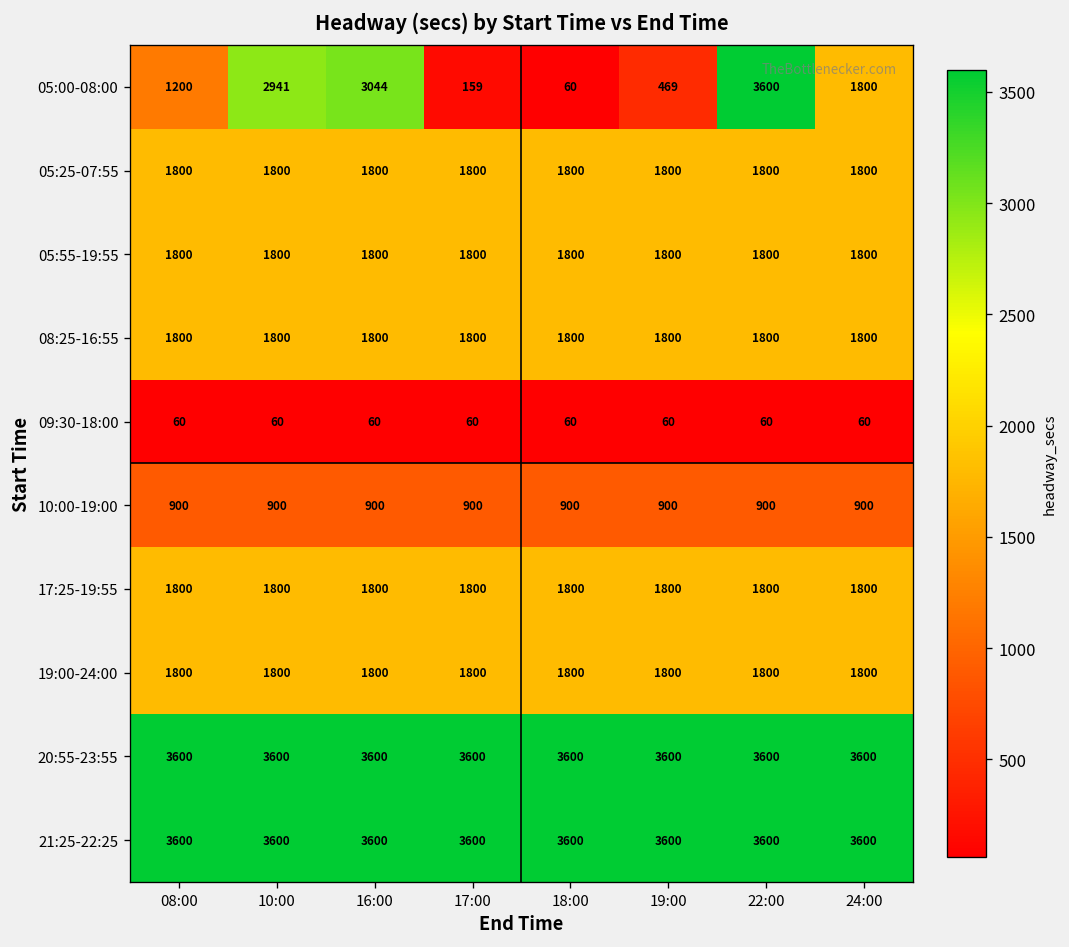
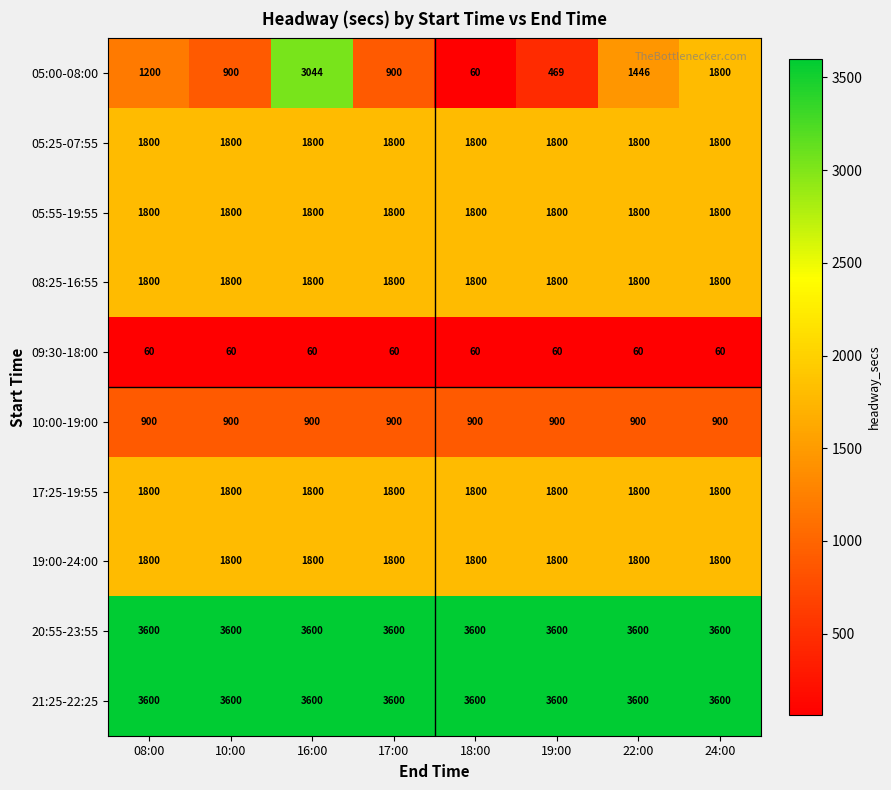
05:00-08:00, 10:00: 2941 -> 900
05:00-08:00, 17:00: 159 -> 900
05:00-08:00, 22:00: 3600 -> 1446
